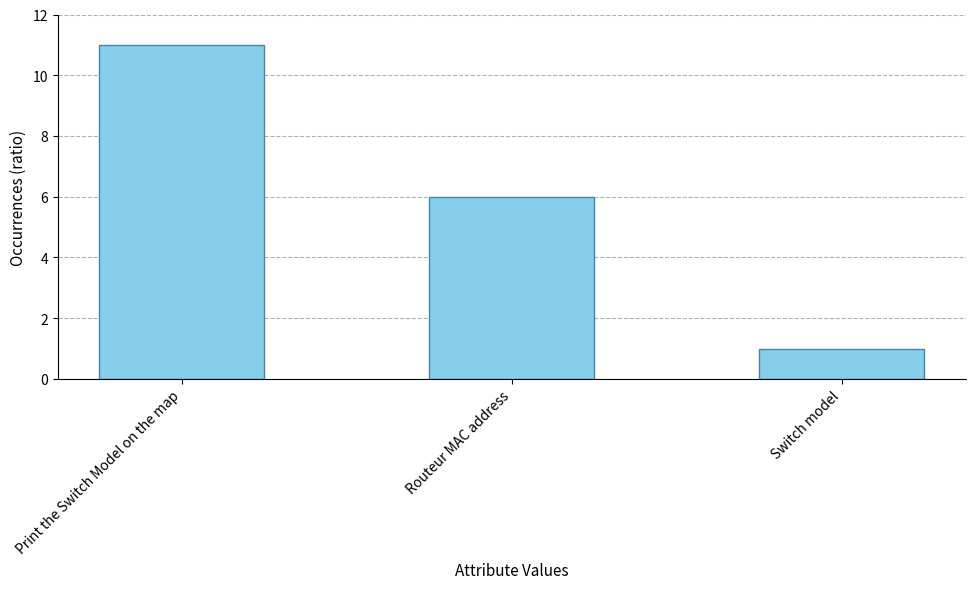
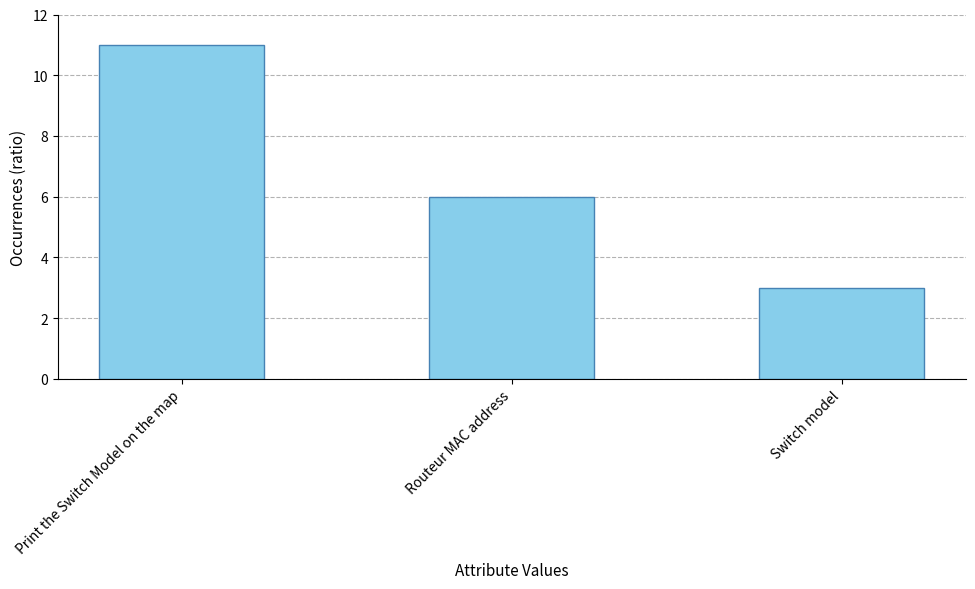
Switch model: 1 -> 3
